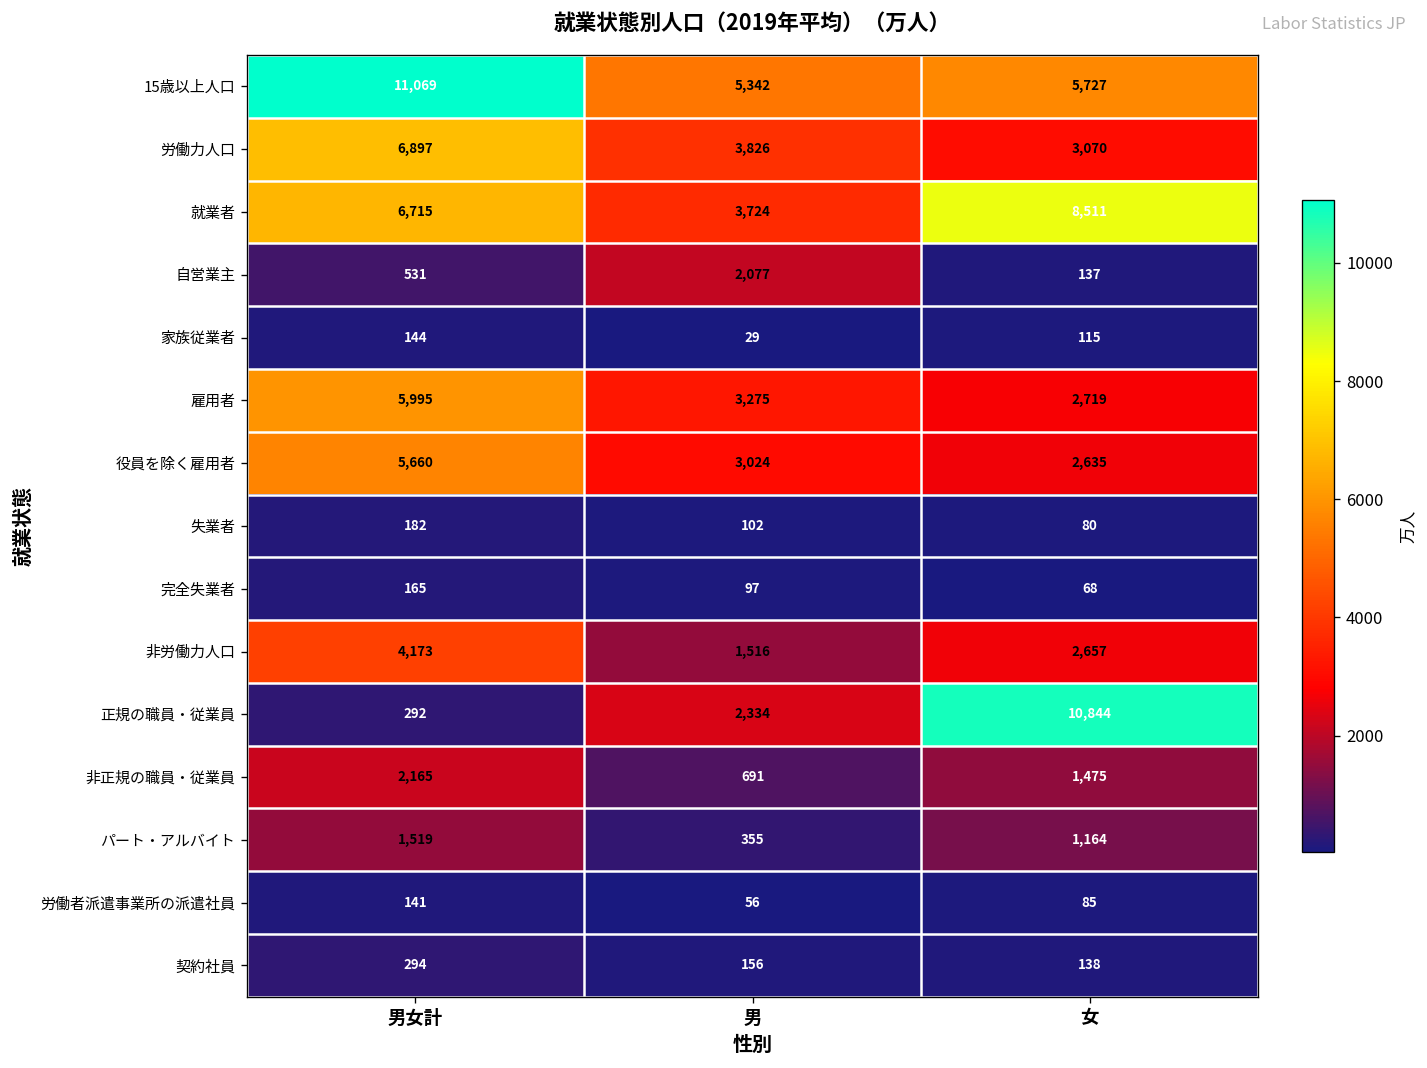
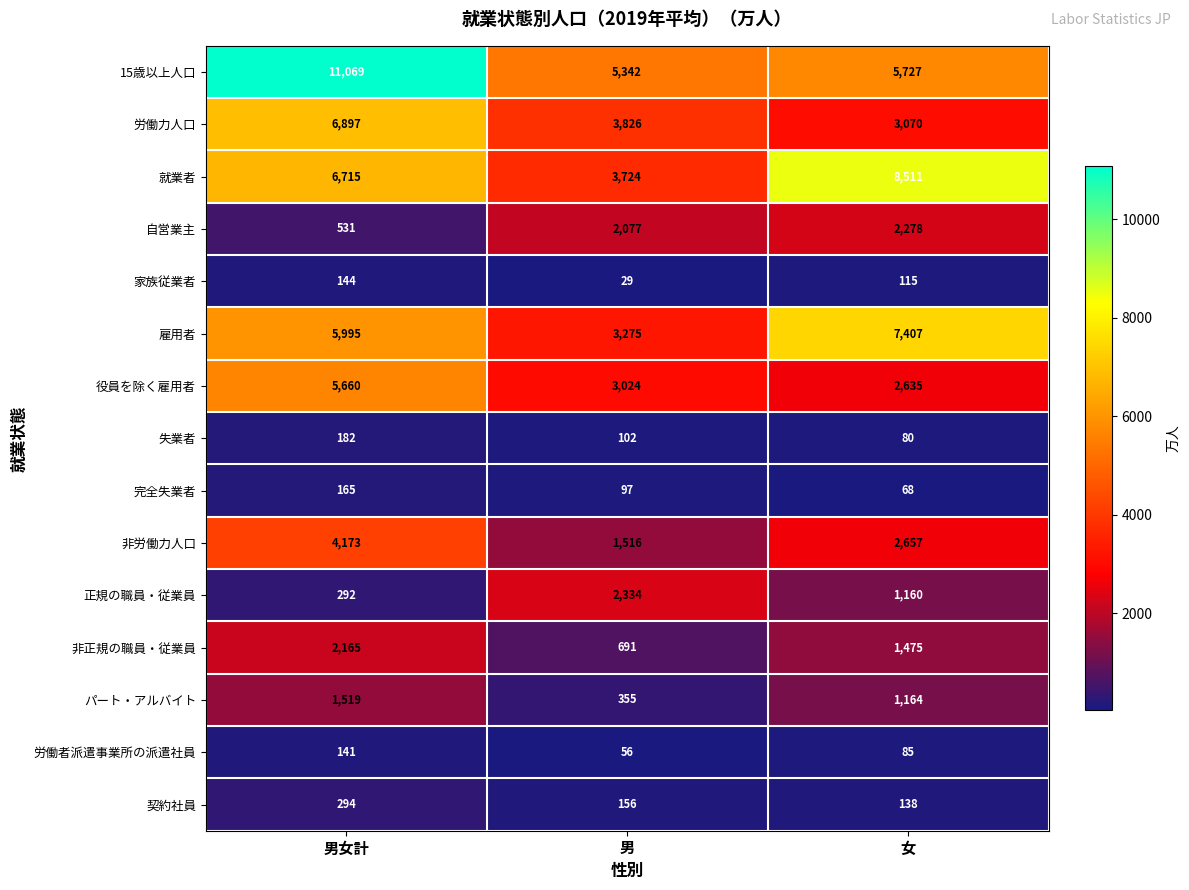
自営業主, 女: 137 -> 2,278
雇用者, 女: 2,719 -> 7,407
正規の職員・従業員, 女: 10,844 -> 1,160
